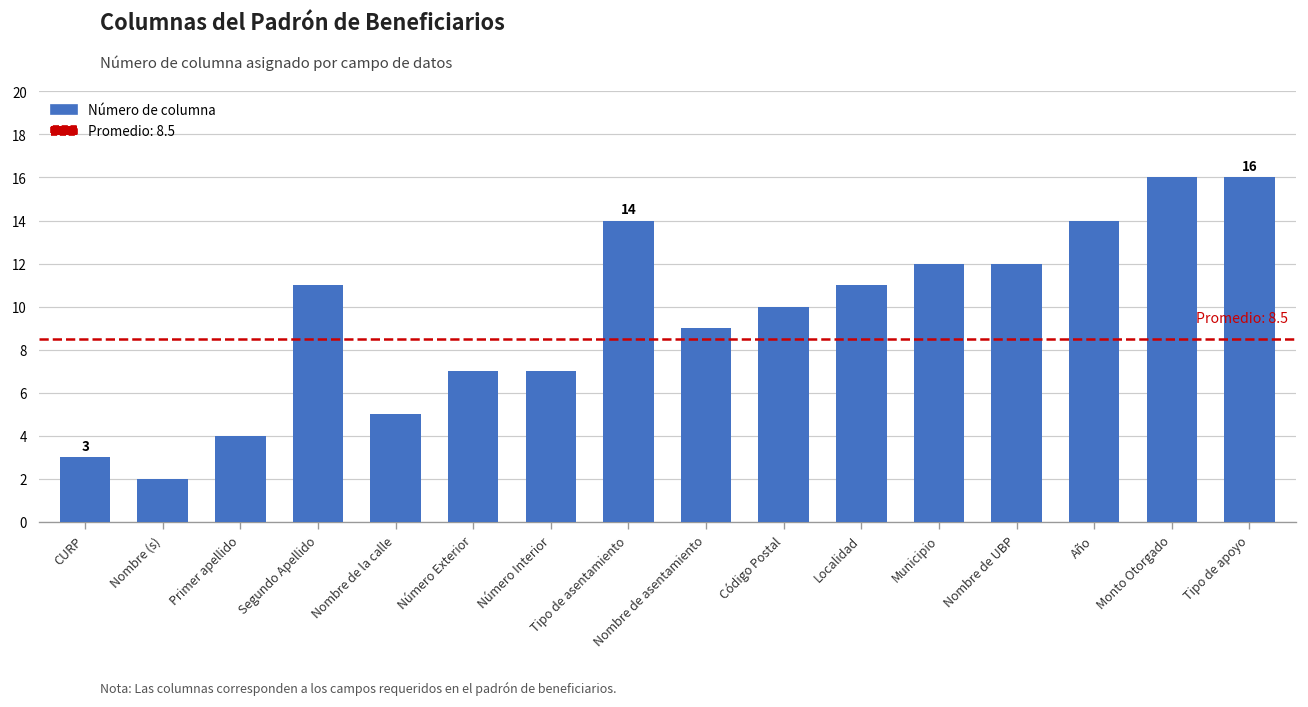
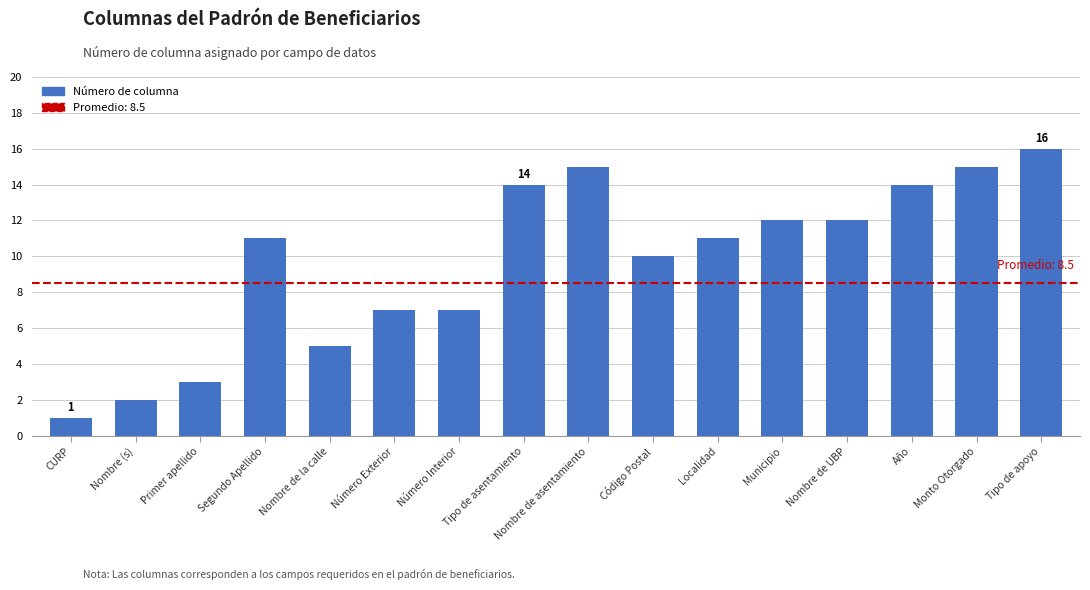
CURP: 3 -> 1
Primer apellido: 4 -> 3
Nombre de asentamiento: 9 -> 15
Monto Otorgado: 16 -> 15
